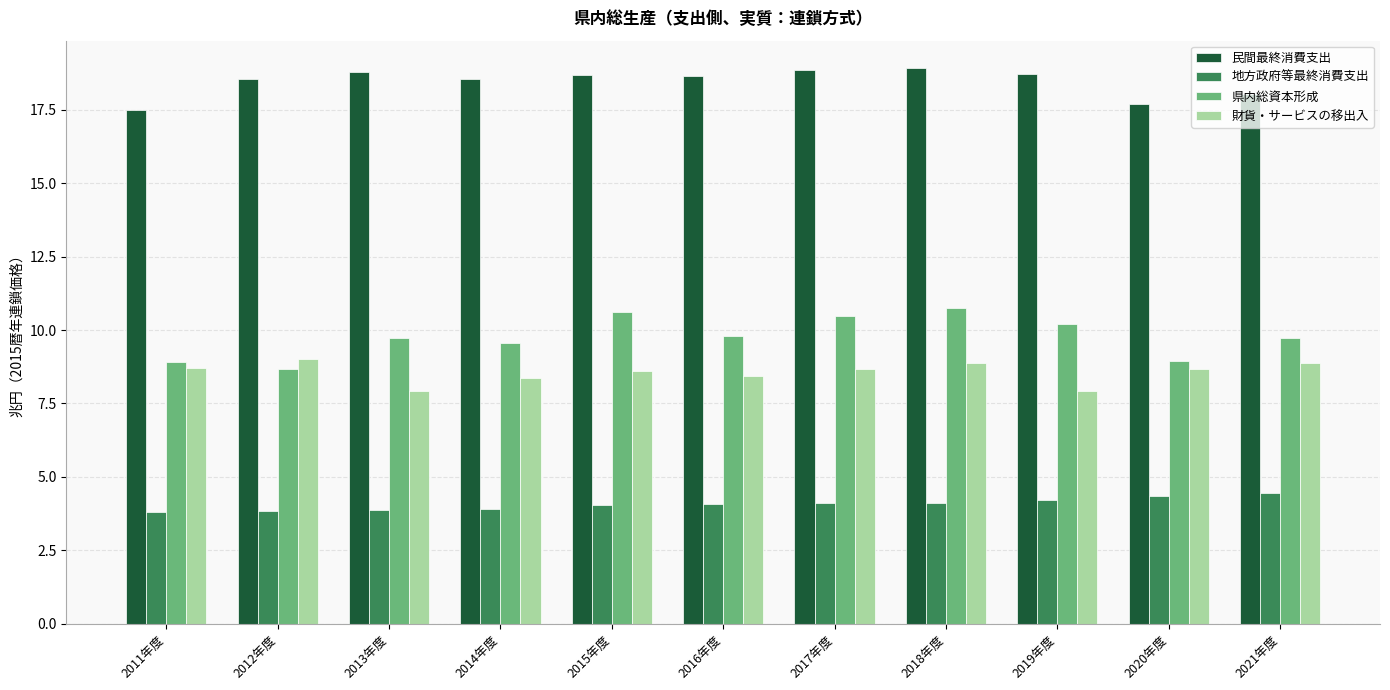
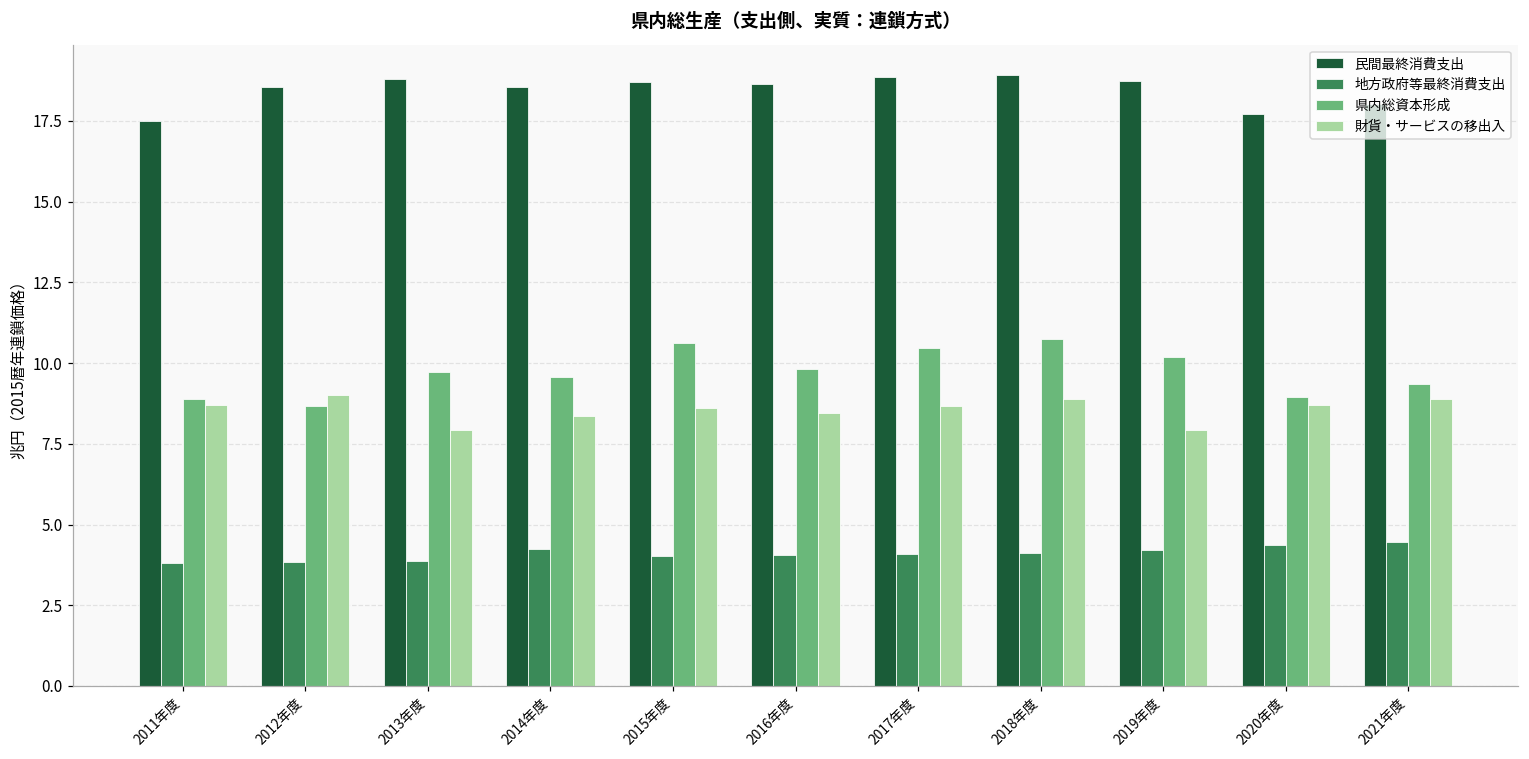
地方政府等最終消費支出, 2014年度: 3.9 -> 4.2
県内総資本形成, 2021年度: 9.7 -> 9.3
